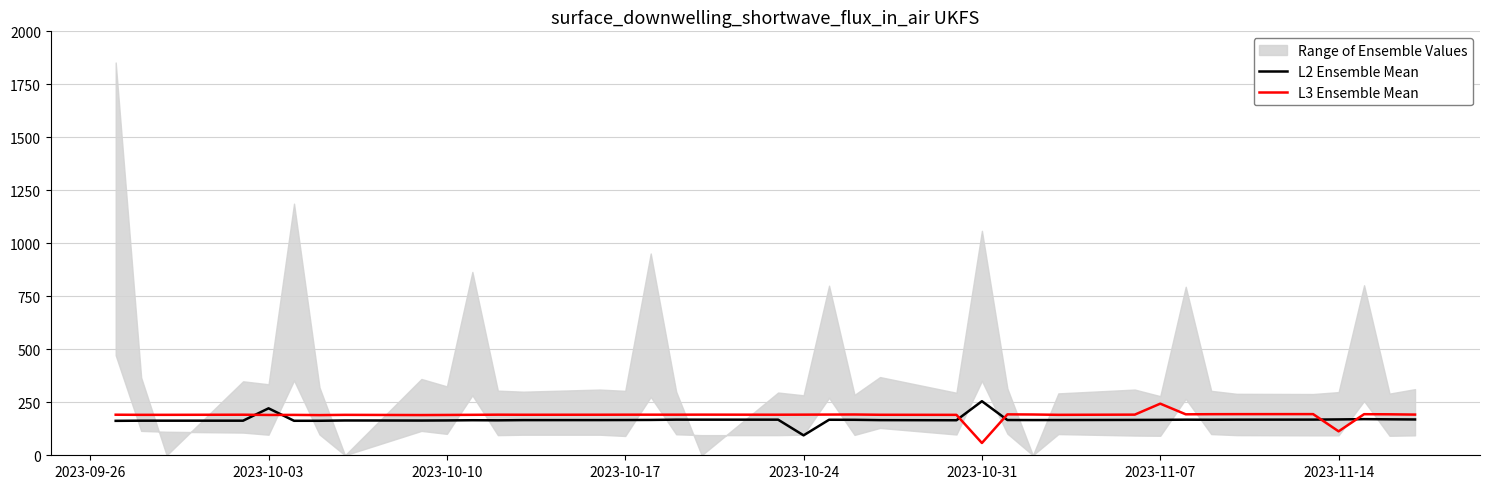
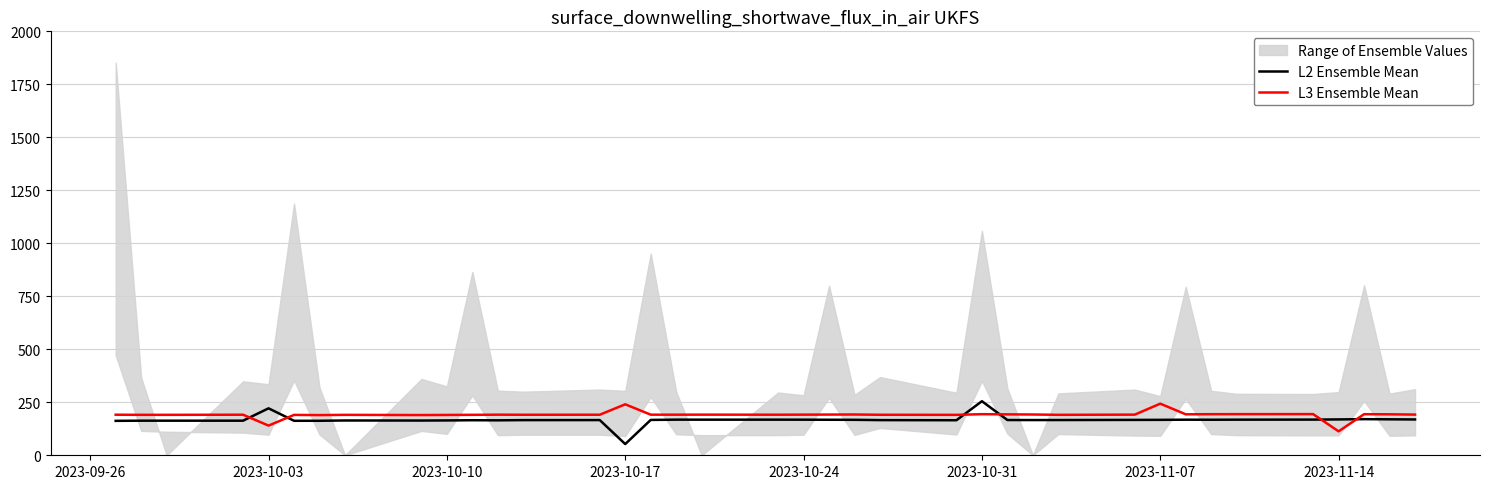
L3 Ensemble Mean, 2023-10-03: 190 -> 140
L2 Ensemble Mean, 2023-10-17: 170 -> 50
L3 Ensemble Mean, 2023-10-17: 190 -> 240
L2 Ensemble Mean, 2023-10-24: 90 -> 170
L3 Ensemble Mean, 2023-10-31: 60 -> 190
